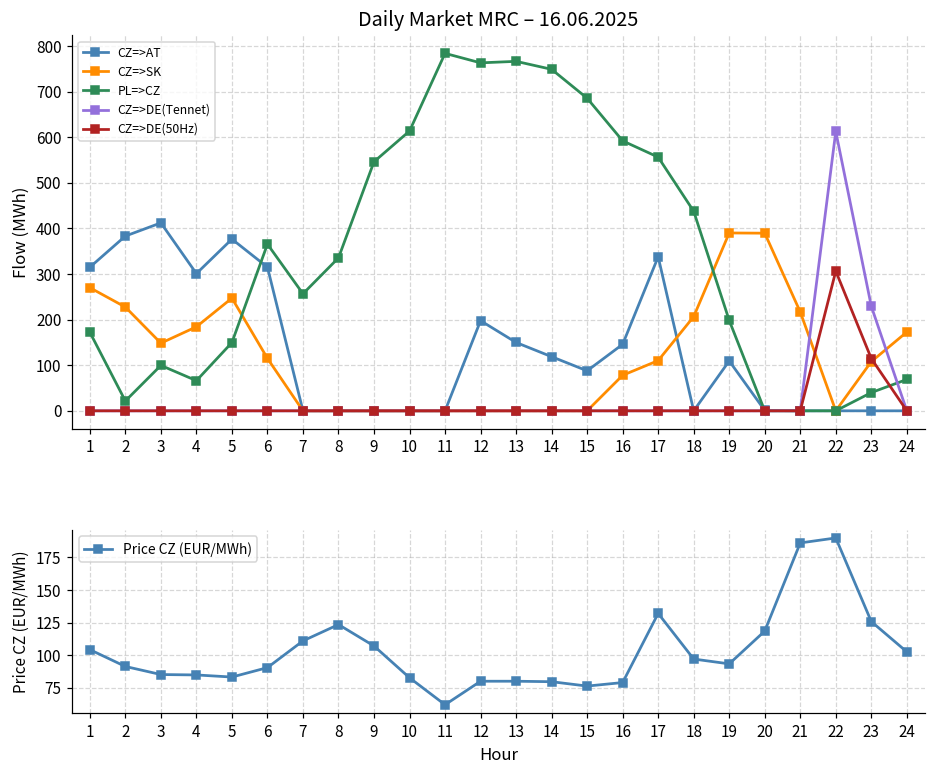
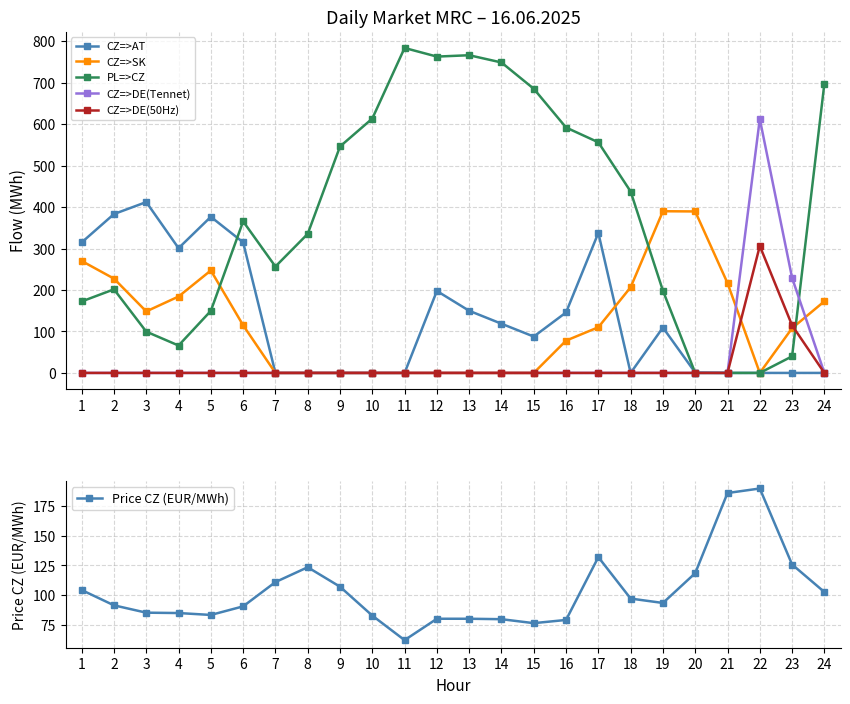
Daily Market MRC – 16.06.2025, PL=>CZ, 2: 20 -> 200
Daily Market MRC – 16.06.2025, PL=>CZ, 24: 70 -> 700
